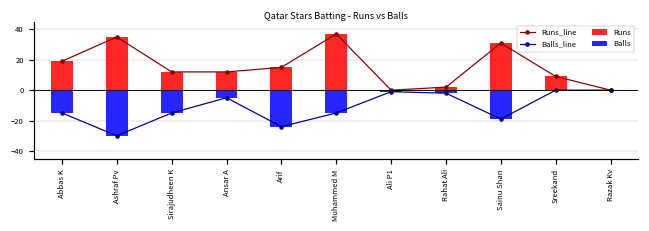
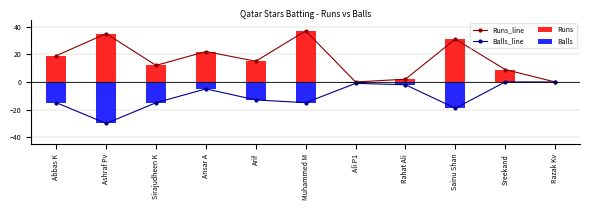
Runs_line, Ansar A: 12 -> 22
Balls_line, Arif: -24 -> -13
